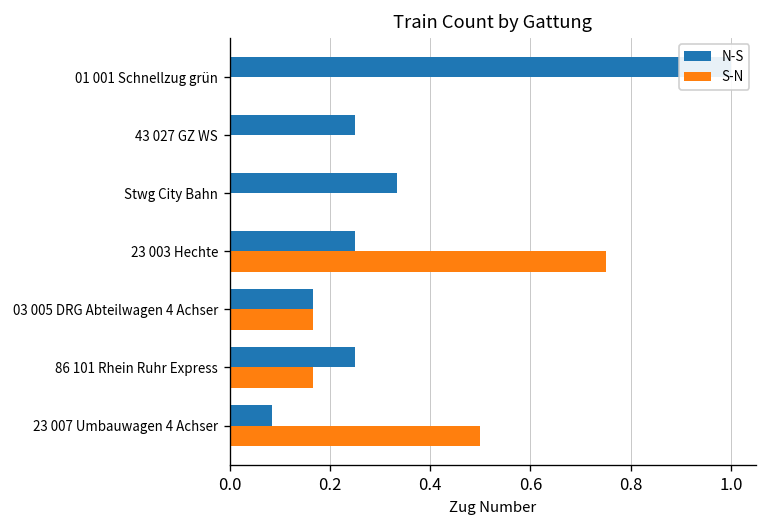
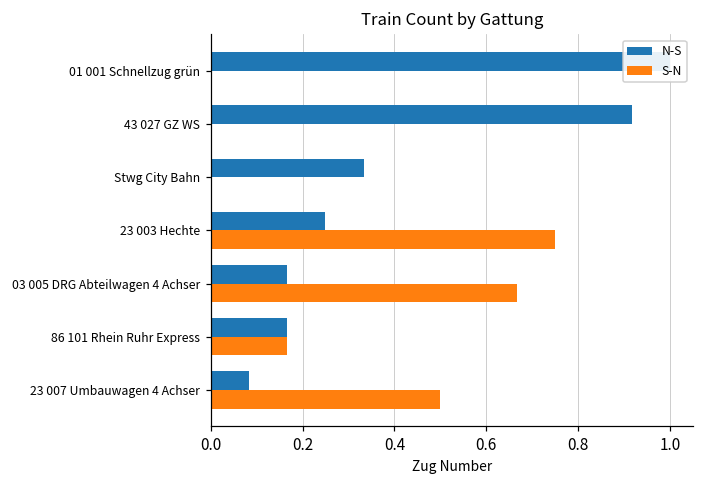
N-S, 43 027 GZ WS: 0.25 -> 0.92
S-N, 03 005 DRG Abteilwagen 4 Achser: 0.17 -> 0.67
N-S, 86 101 Rhein Ruhr Express: 0.25 -> 0.17
